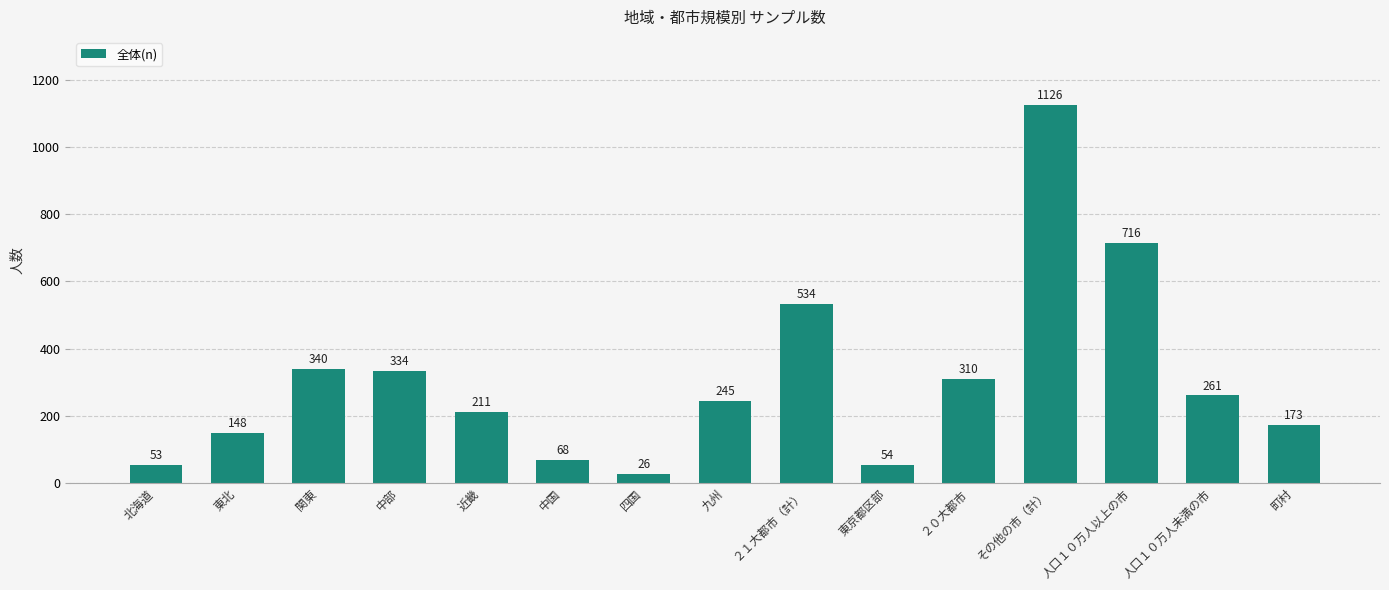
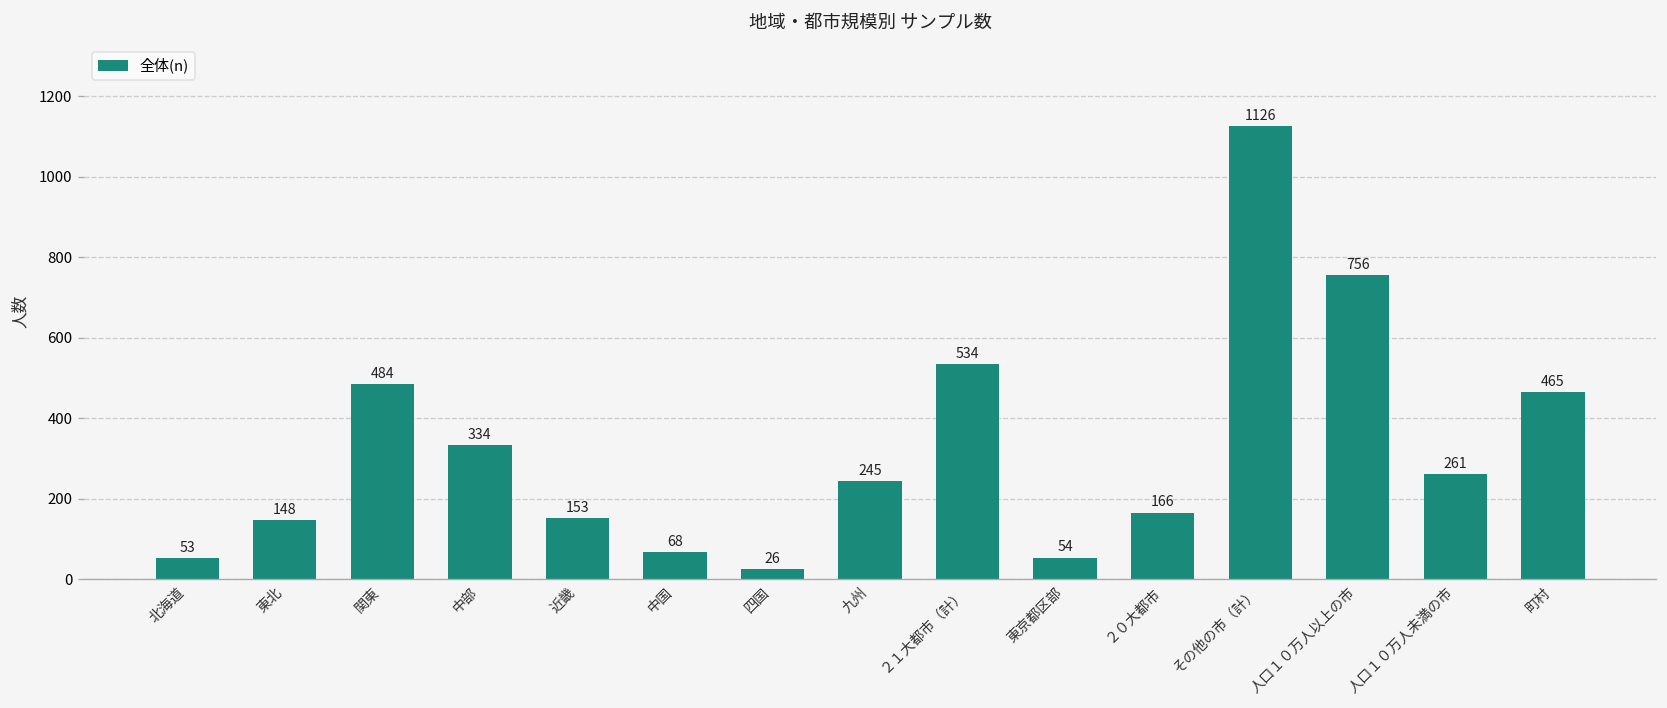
関東: 340 -> 484
近畿: 211 -> 153
２０大都市: 310 -> 166
人口１０万人以上の市: 716 -> 756
町村: 173 -> 465
